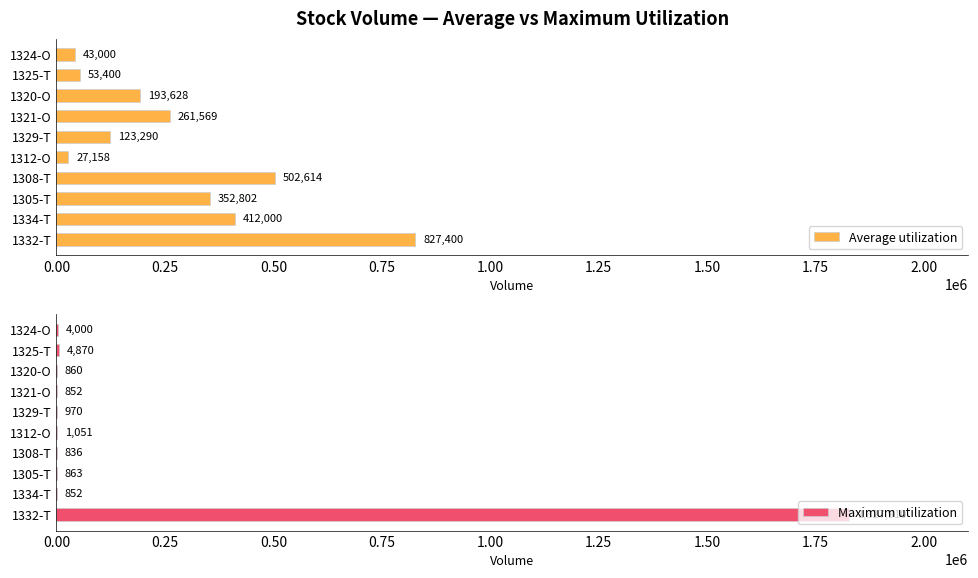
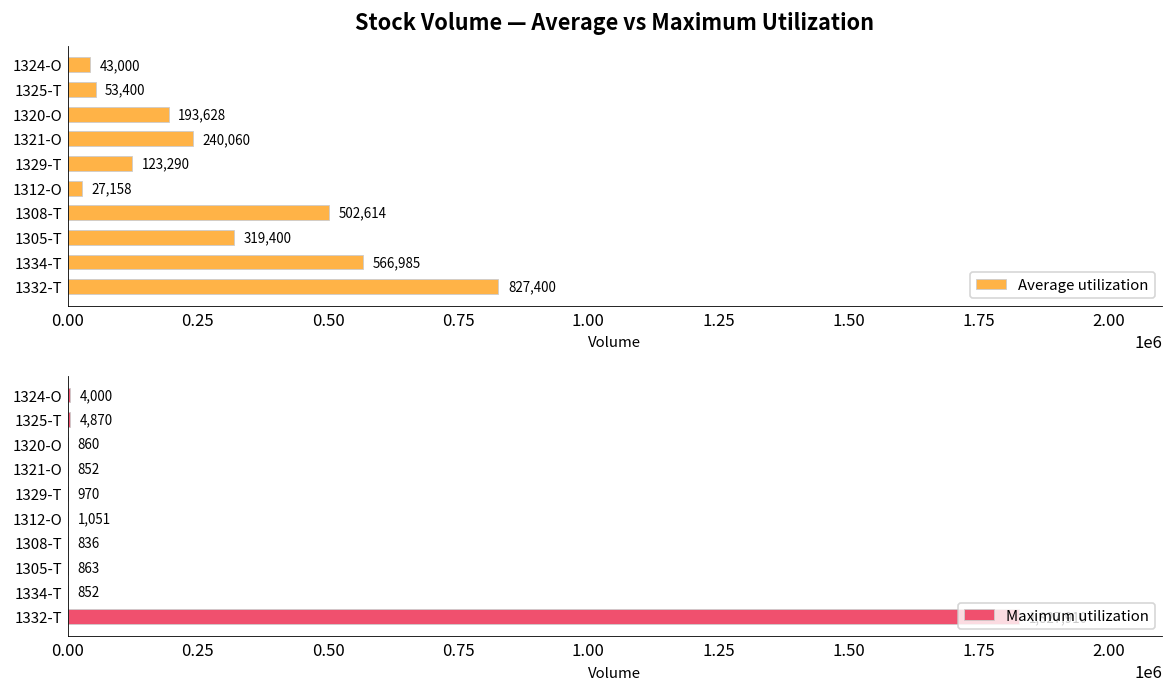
Stock Volume — Average vs Maximum Utilization, 1321-O: 261,569 -> 240,060
Stock Volume — Average vs Maximum Utilization, 1305-T: 352,802 -> 319,400
Stock Volume — Average vs Maximum Utilization, 1334-T: 412,000 -> 566,985
